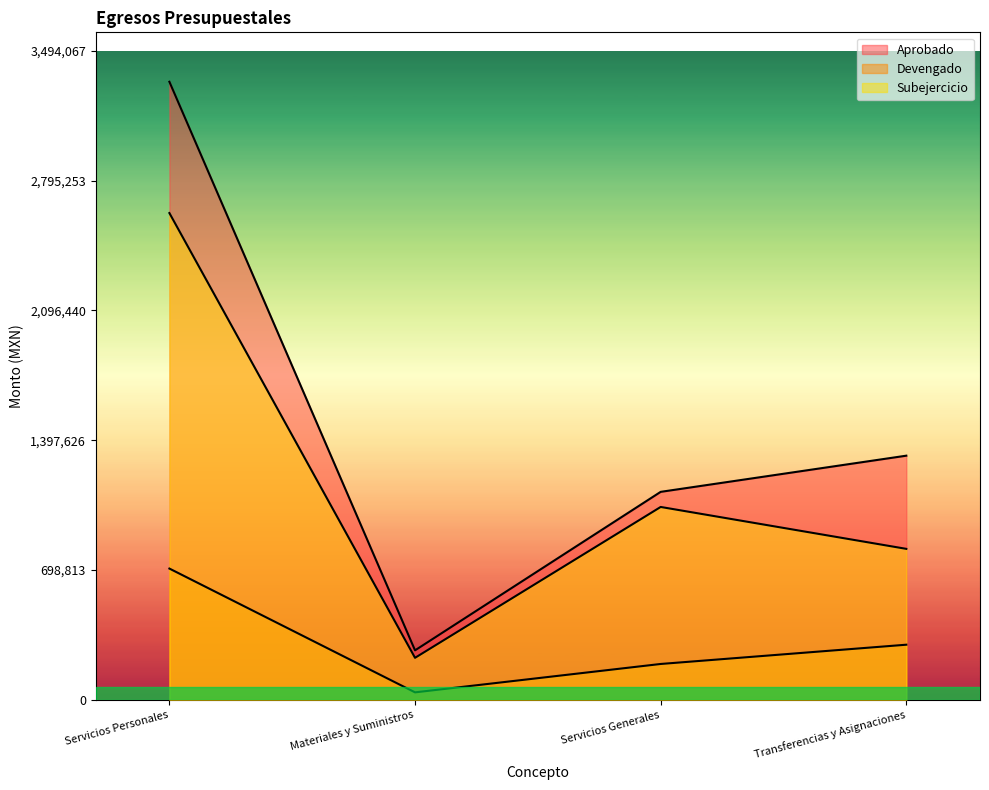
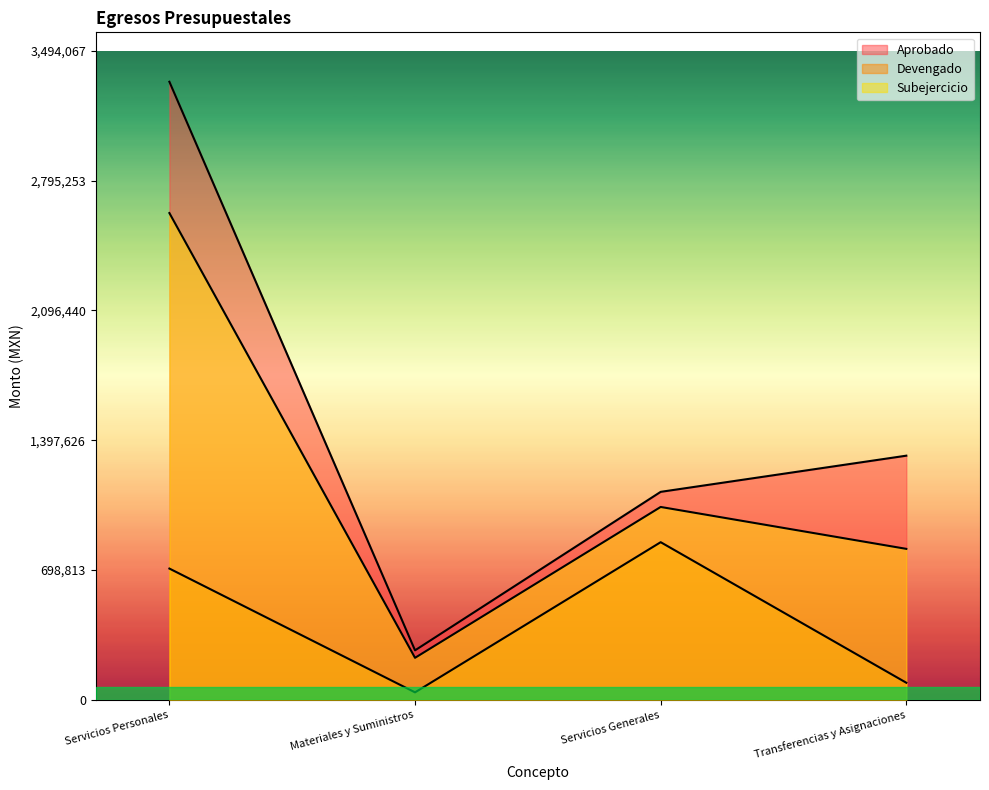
Devengado, Servicios Generales: 190,000 -> 850,000
Devengado, Transferencias y Asignaciones: 300,000 -> 90,000
